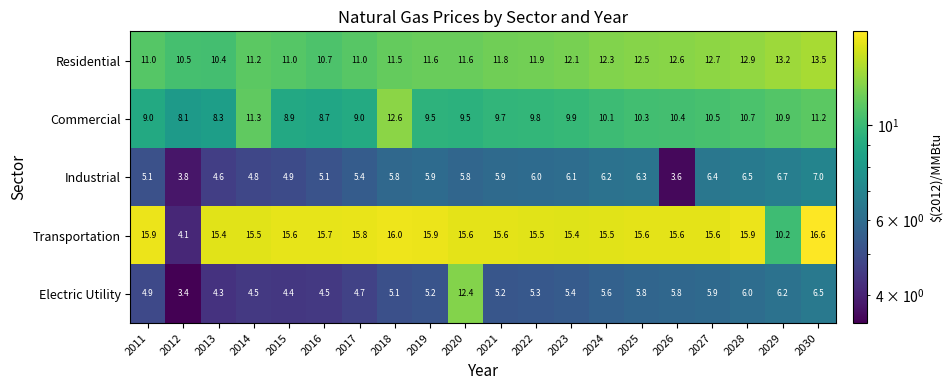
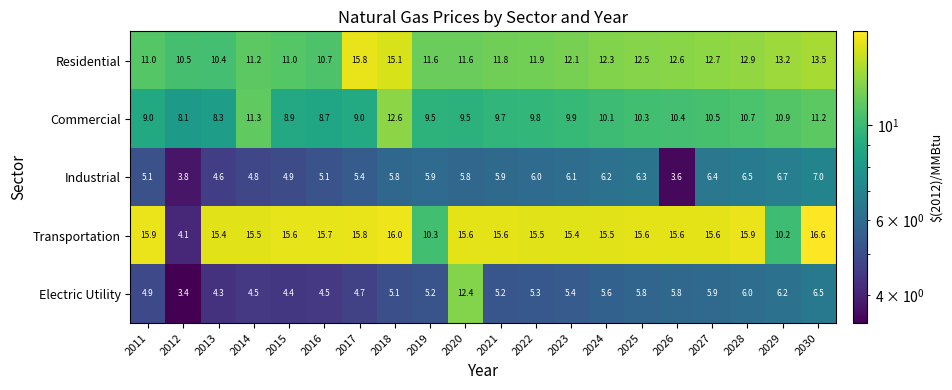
Residential, 2017: 11.0 -> 15.8
Residential, 2018: 11.5 -> 15.1
Transportation, 2019: 15.9 -> 10.3
